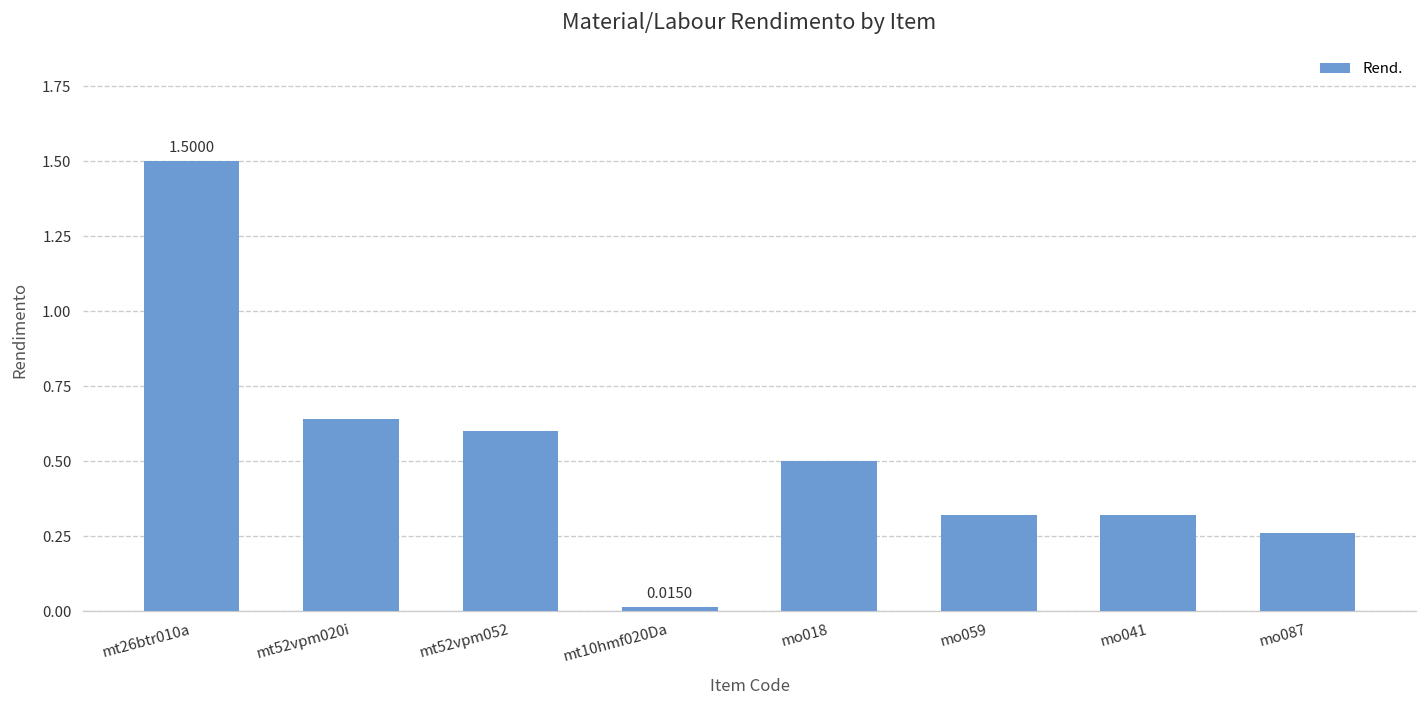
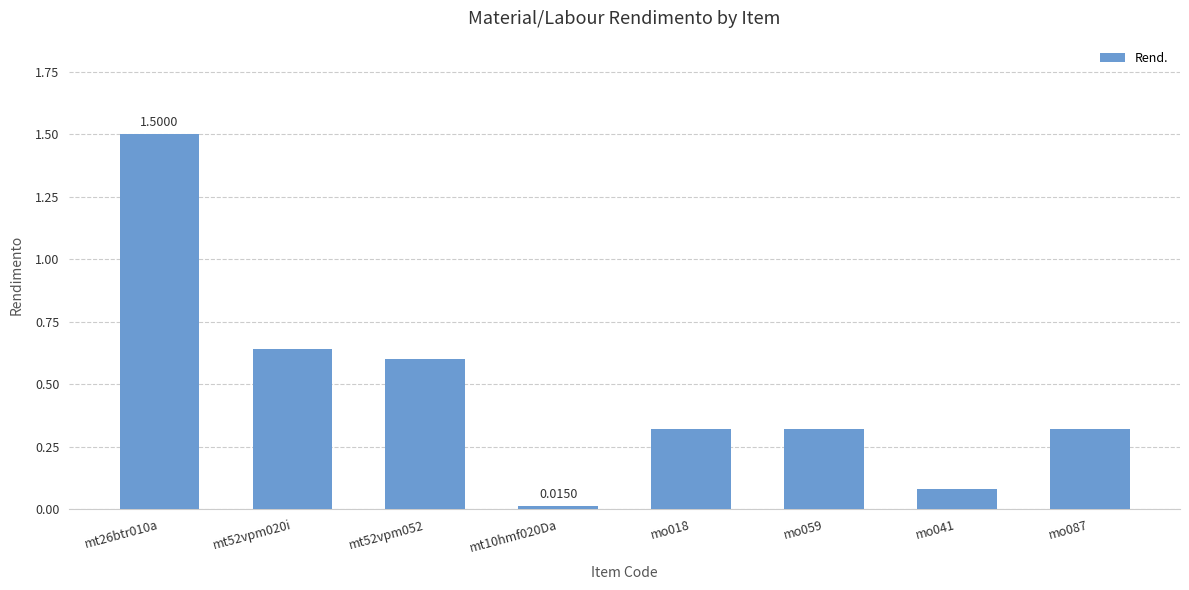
mo018: 0.50 -> 0.32
mo041: 0.32 -> 0.08
mo087: 0.26 -> 0.32
